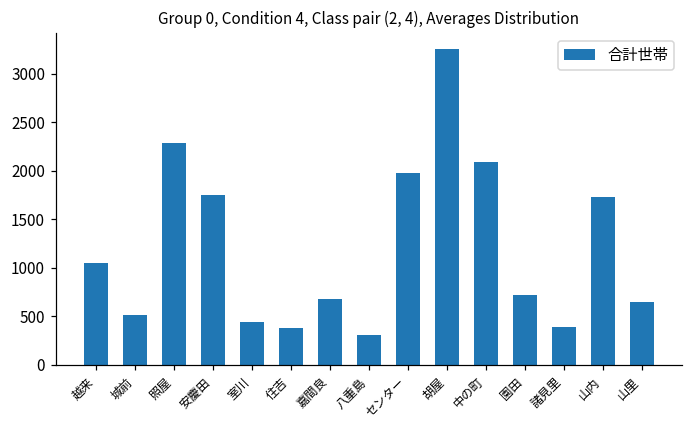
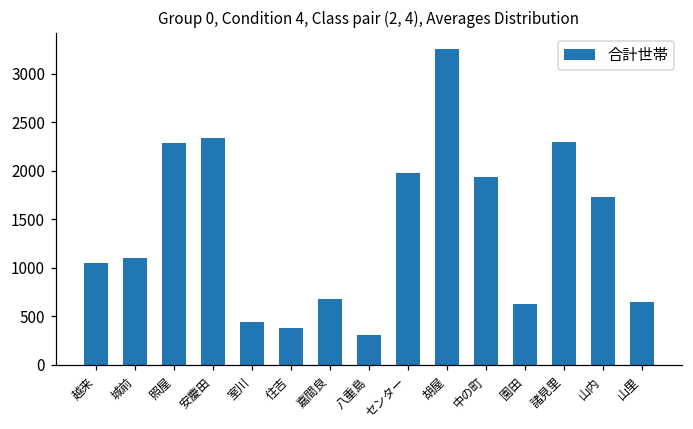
城前: 500 -> 1100
安慶田: 1700 -> 2300
中の町: 2100 -> 1900
園田: 700 -> 600
諸見里: 400 -> 2300
